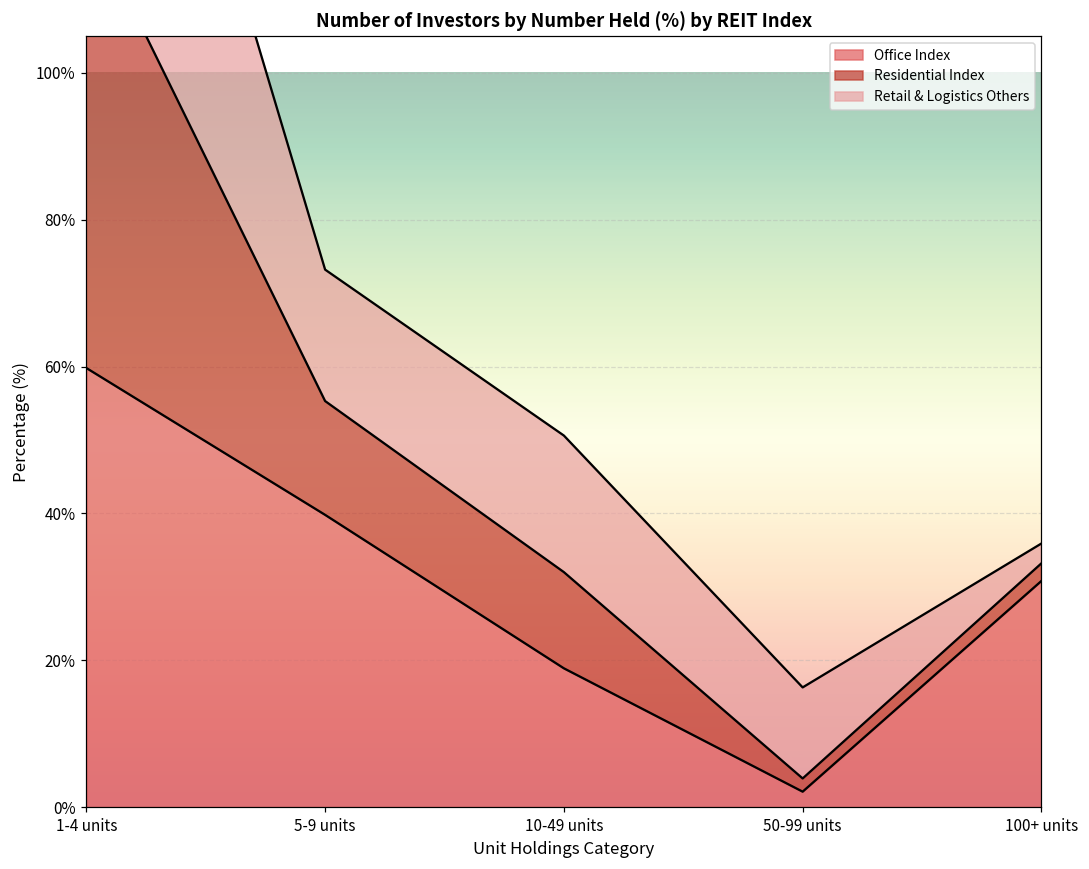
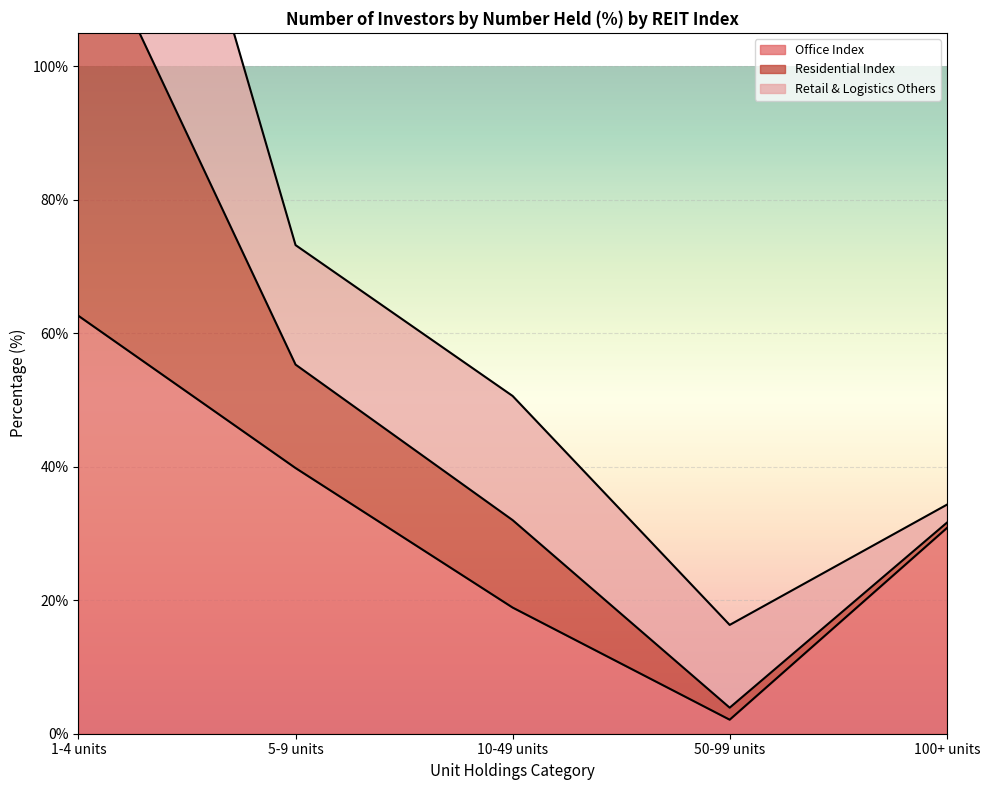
Office Index, 1-4 units: 60% -> 63%
Residential Index, 100+ units: 2% -> 1%
